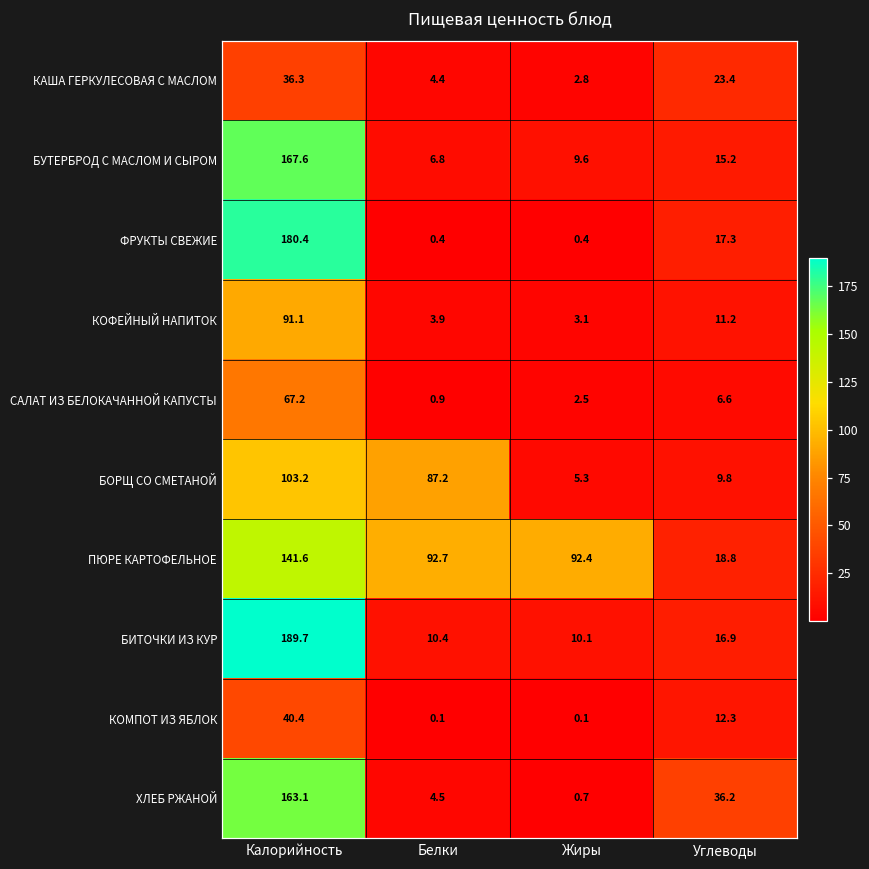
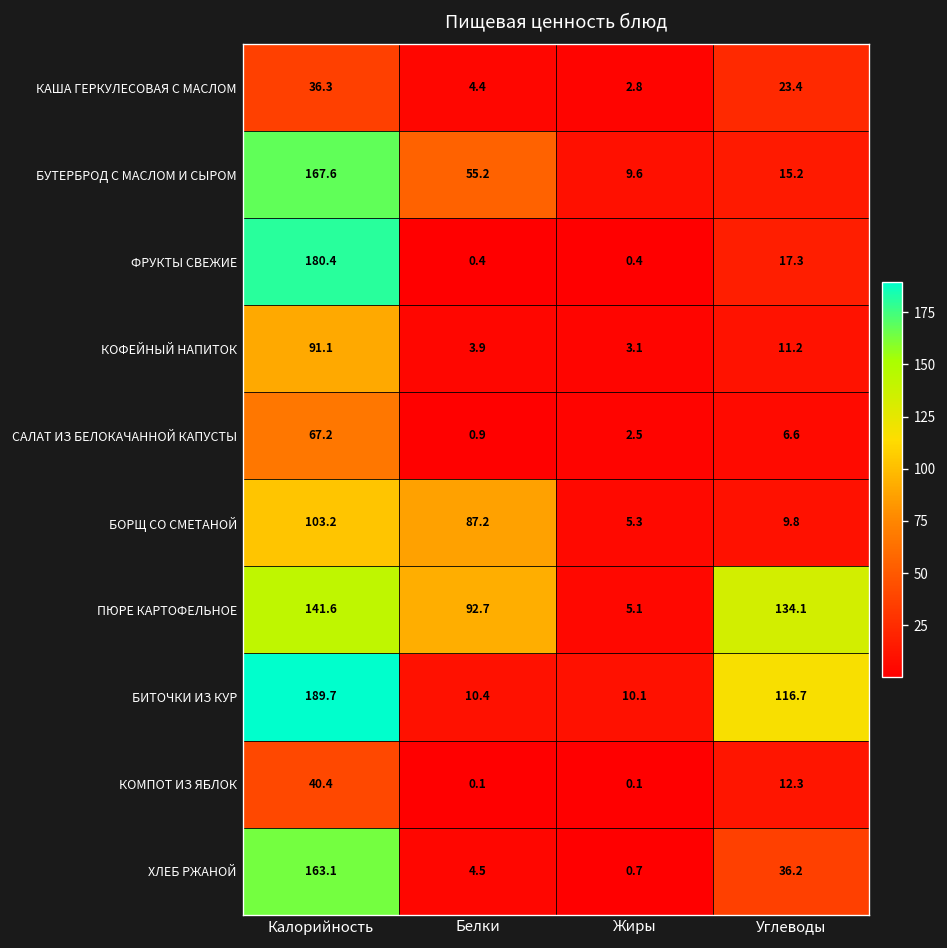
БУТЕРБРОД С МАСЛОМ И СЫРОМ, Белки: 6.8 -> 55.2
ПЮРЕ КАРТОФЕЛЬНОЕ, Жиры: 92.4 -> 5.1
ПЮРЕ КАРТОФЕЛЬНОЕ, Углеводы: 18.8 -> 134.1
БИТОЧКИ ИЗ КУР, Углеводы: 16.9 -> 116.7
